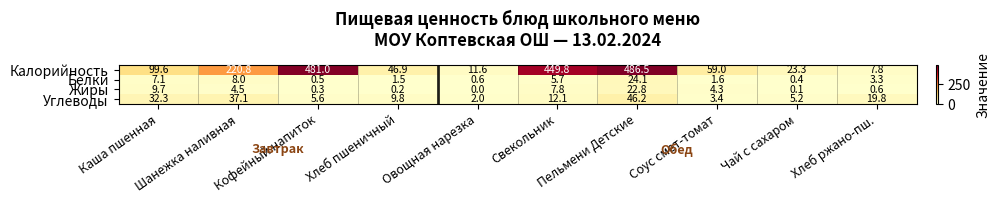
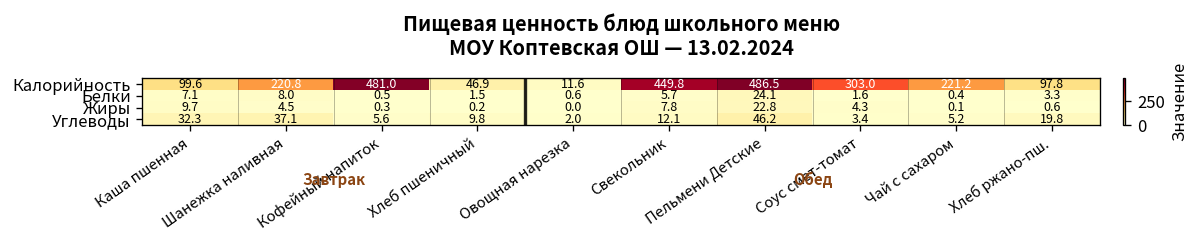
Калорийность, Соус смет-томат: 59.0 -> 303.0
Калорийность, Чай с сахаром: 23.3 -> 221.2
Калорийность, Хлеб ржано-пш.: 7.8 -> 97.8
